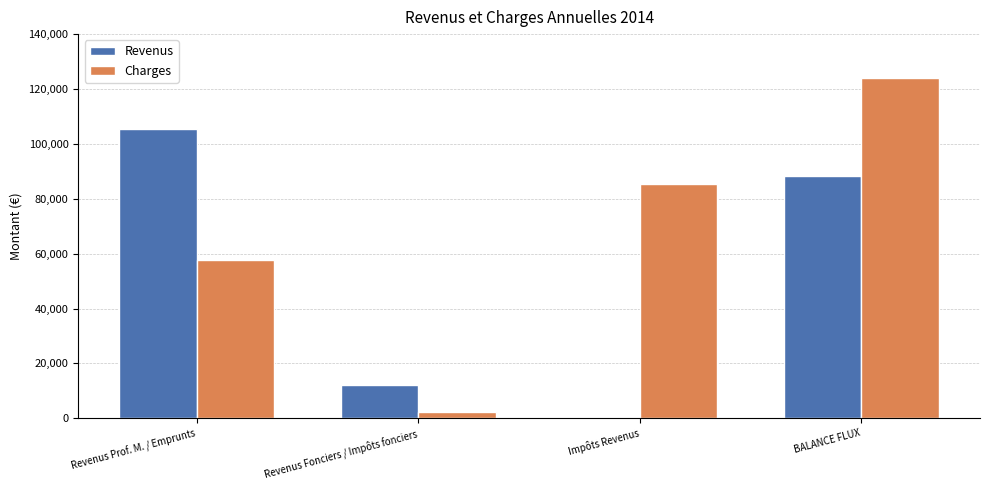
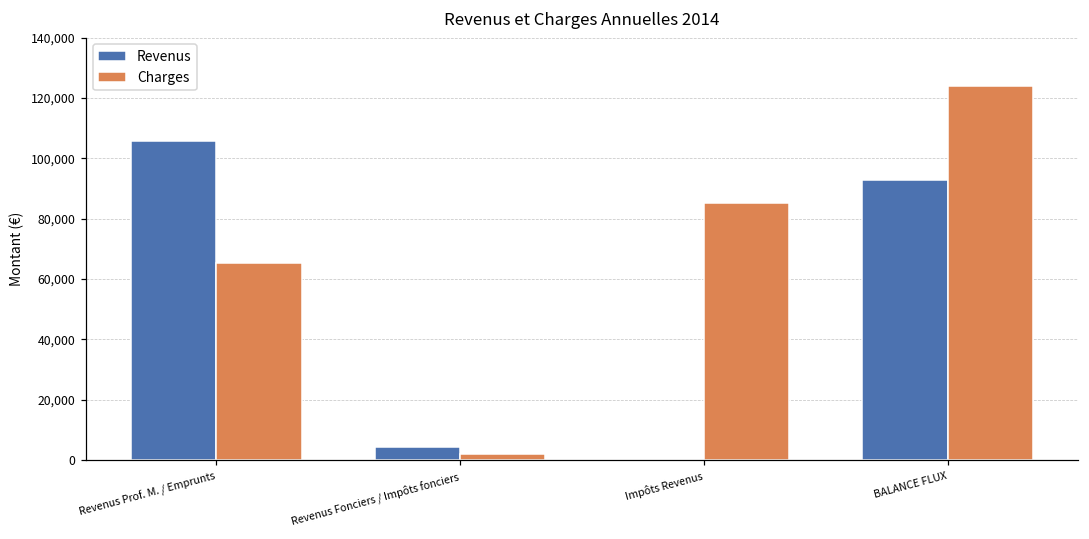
Charges, Revenus Prof. M. / Emprunts: 58,000 -> 65,000
Revenus, Revenus Fonciers / Impôts fonciers: 12,000 -> 4,000
Revenus, BALANCE FLUX: 88,000 -> 93,000
